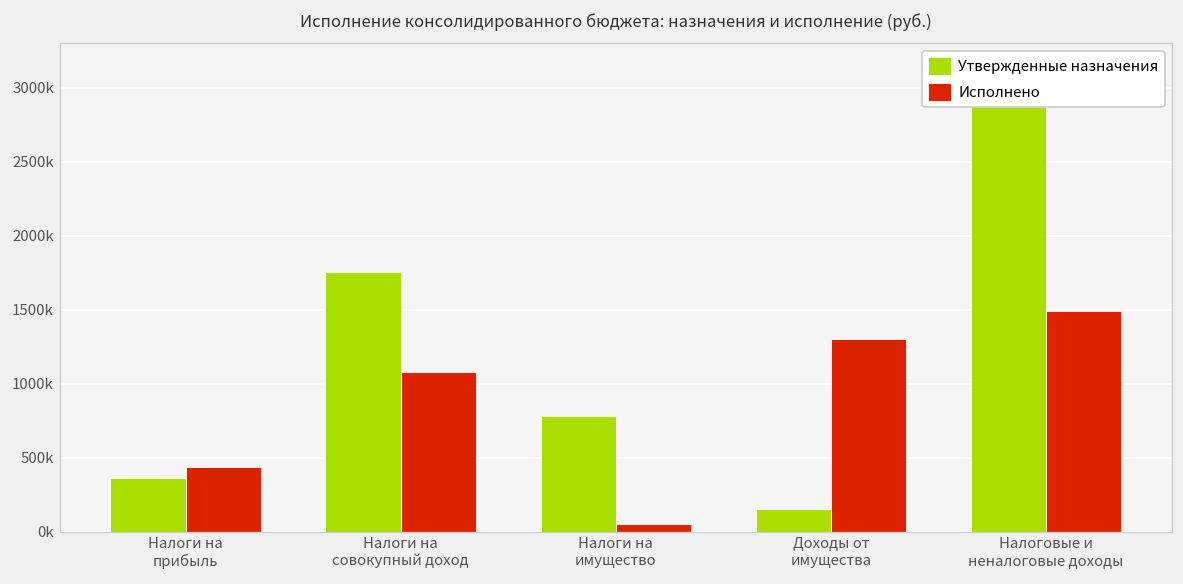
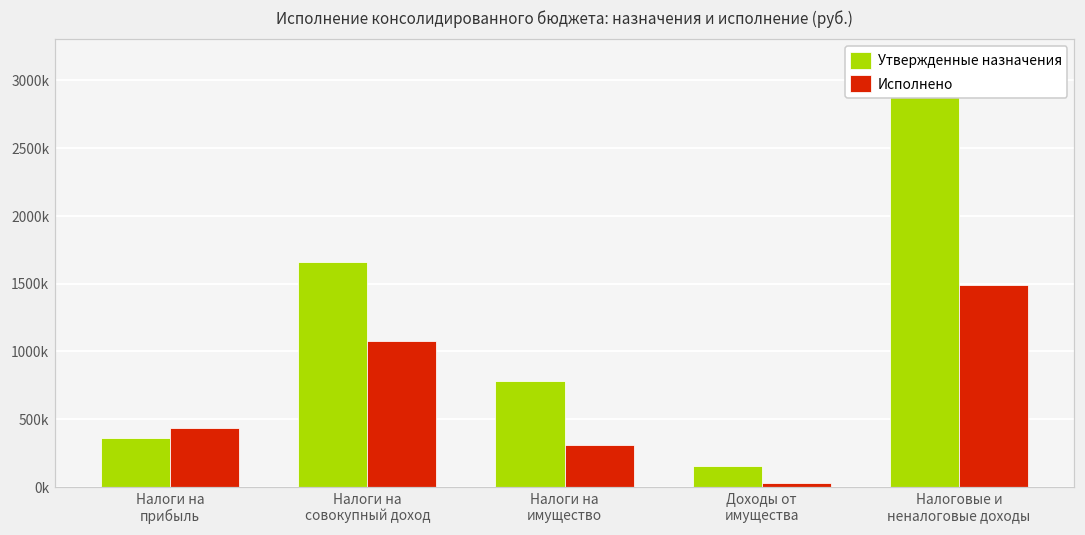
Утвержденные назначения, Налоги на совокупный доход: 1750000 -> 1660000
Исполнено, Налоги на имущество: 50000 -> 310000
Исполнено, Доходы от имущества: 1300000 -> 30000
